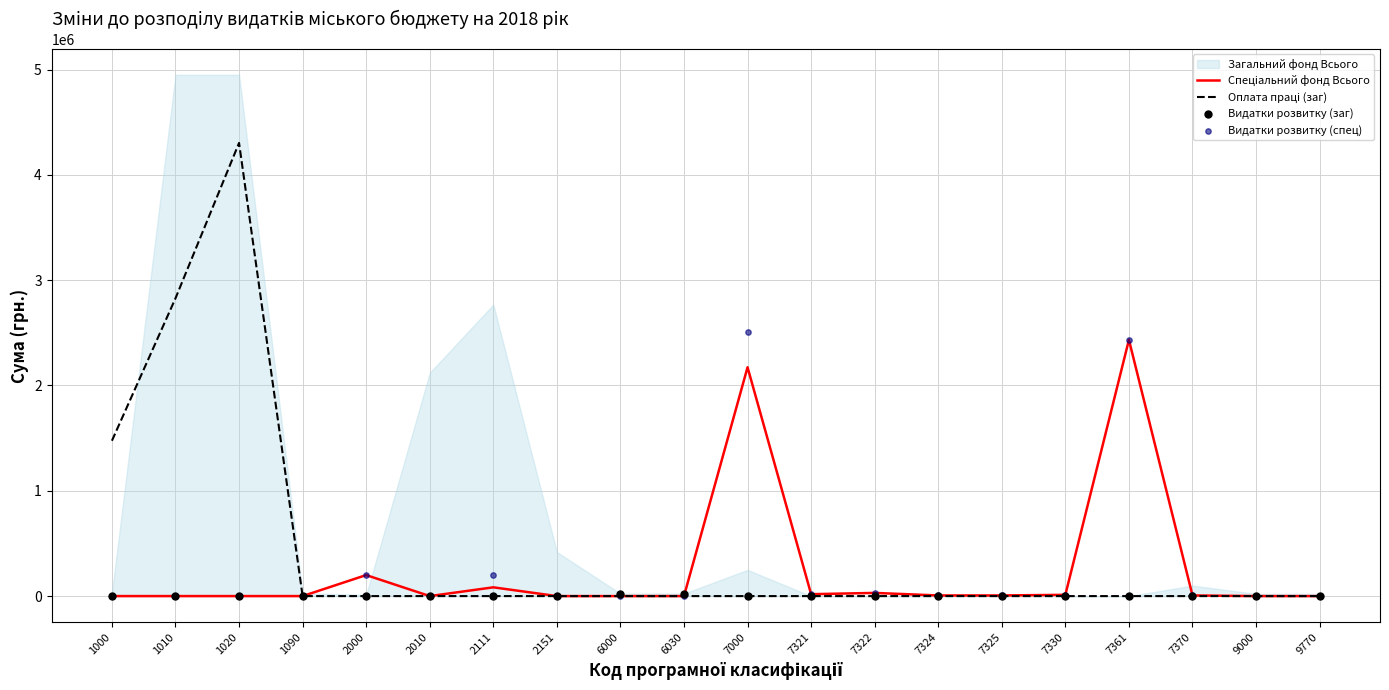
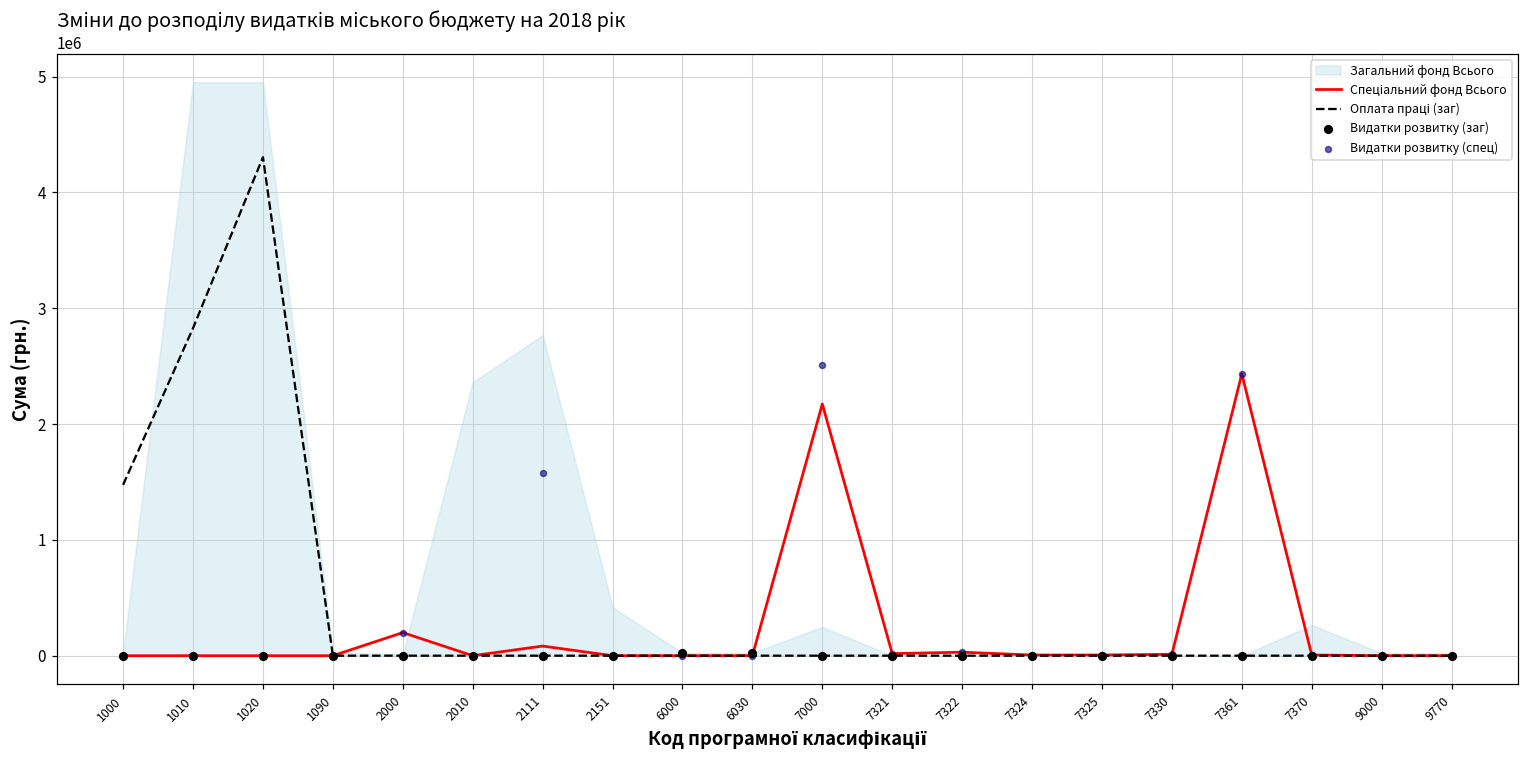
Загальний фонд Всього, 2010: 2120000 -> 2360000
Видатки розвитку (спец), 2111: 200000 -> 1580000
Загальний фонд Всього, 7370: 100000 -> 260000
